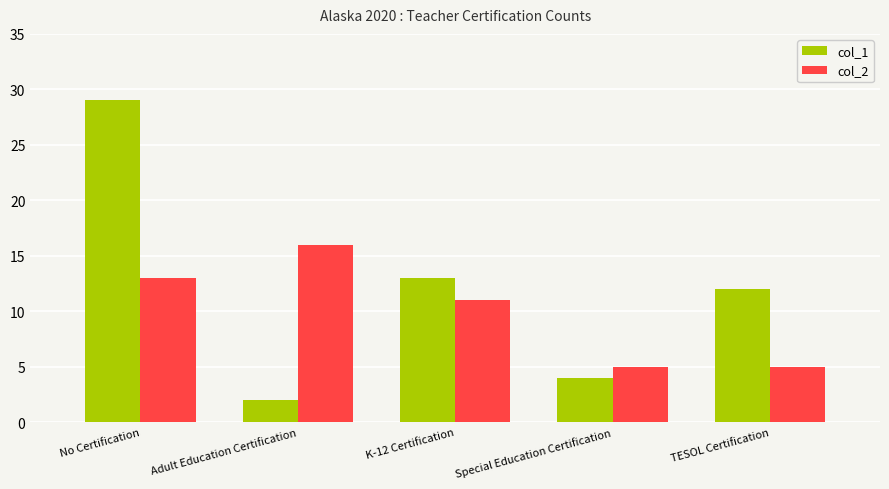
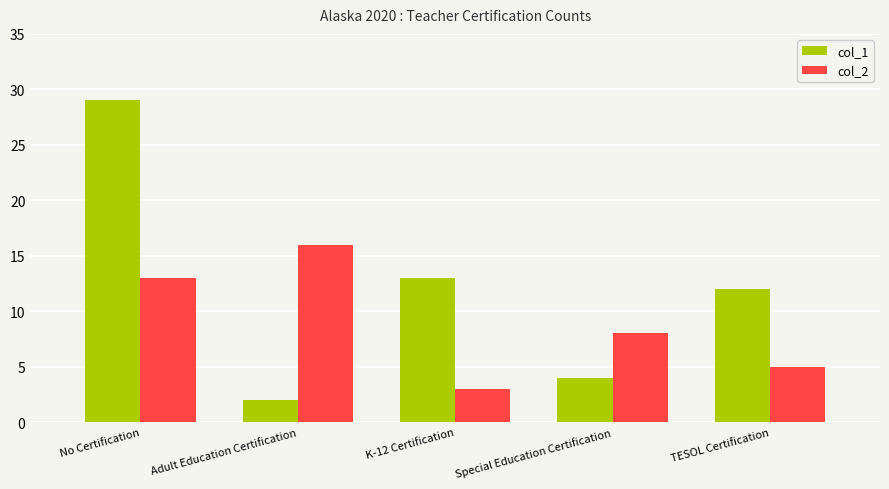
col_2, K-12 Certification: 11 -> 3
col_2, Special Education Certification: 5 -> 8
